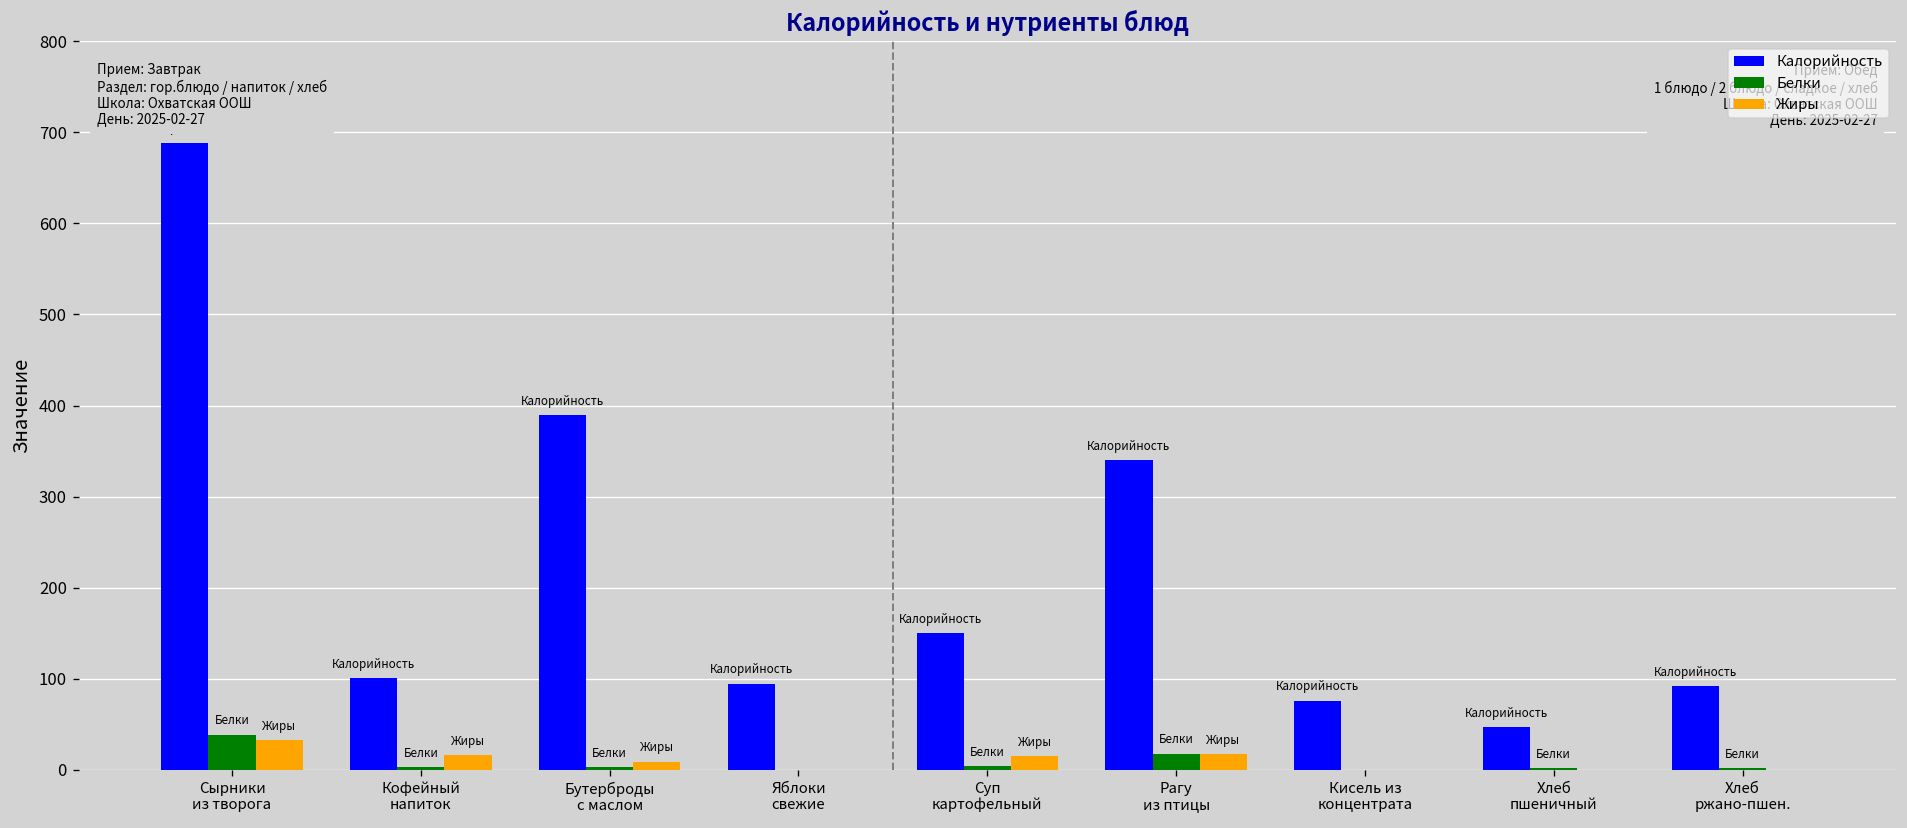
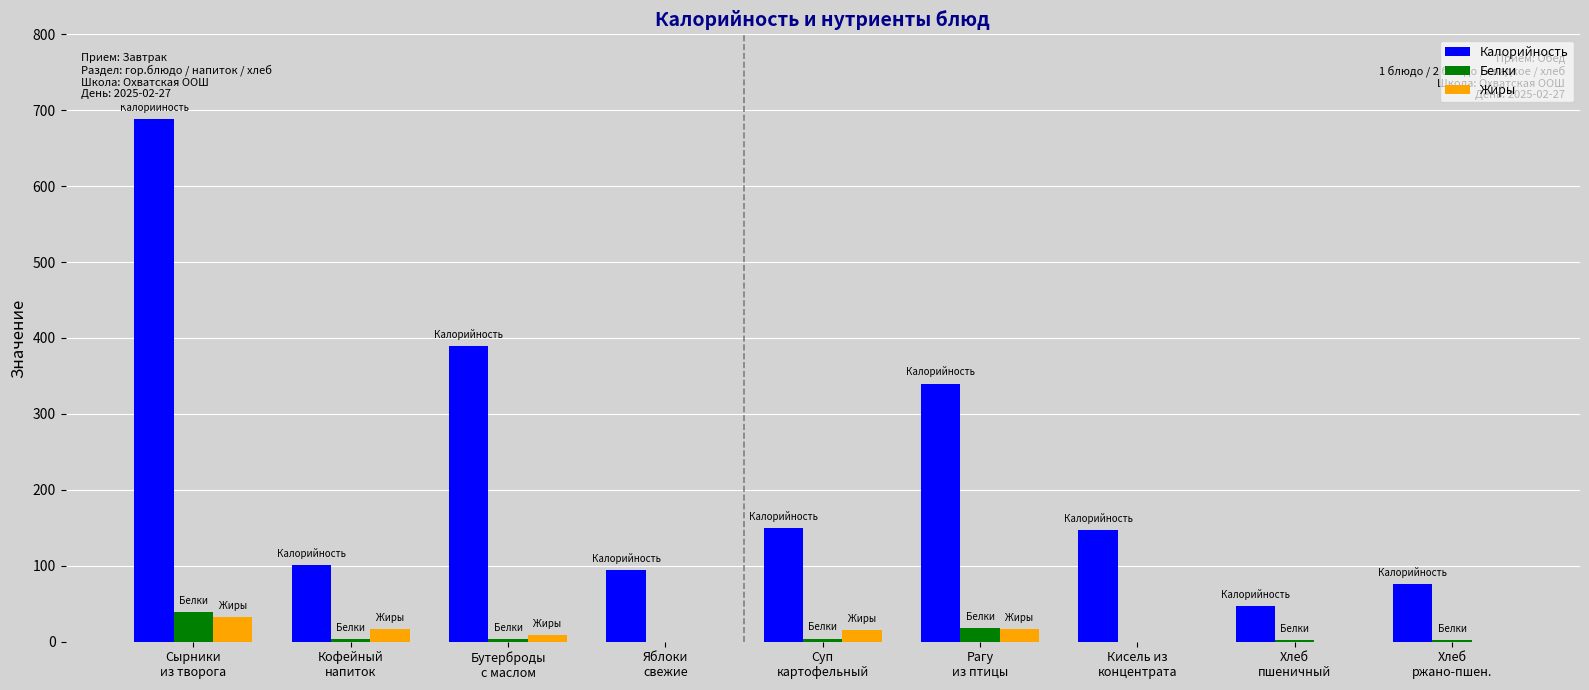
Калорийность, Кисель из концентрата: 80 -> 150
Калорийность, Хлеб ржано-пшен.: 90 -> 80
